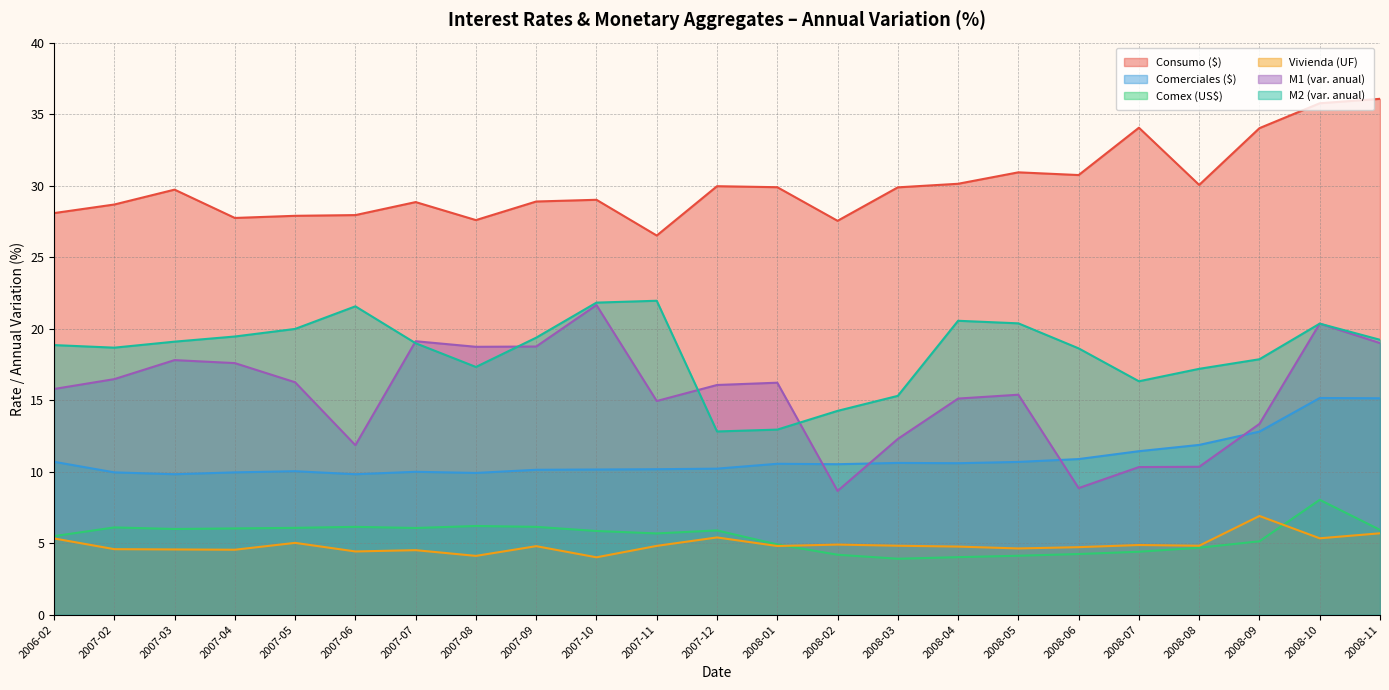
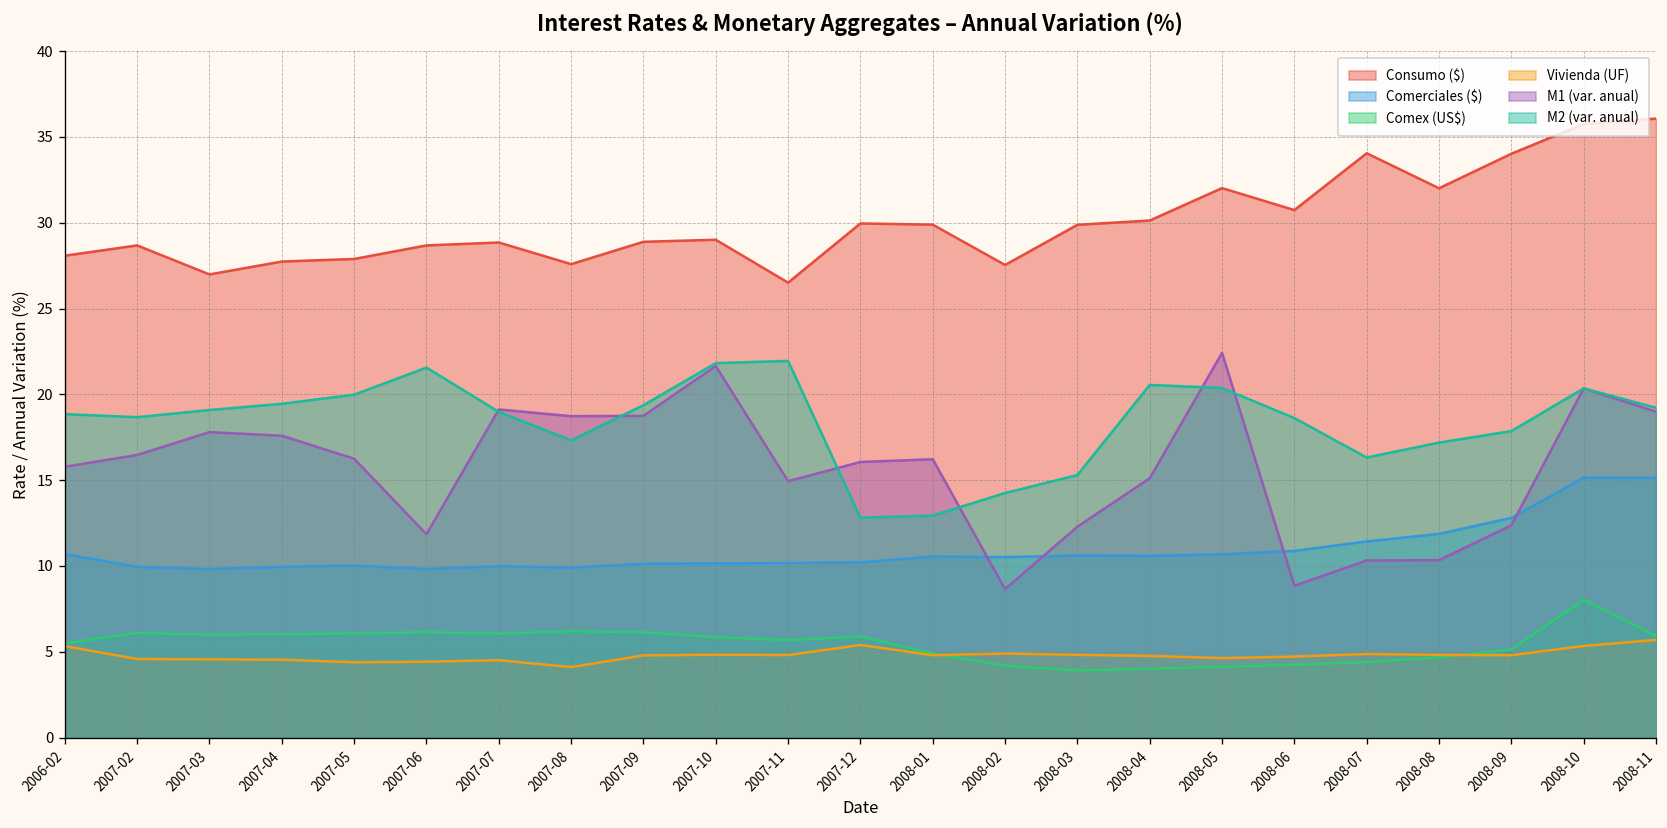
Consumo ($), 2007-03: 29.7 -> 27.0
Vivienda (UF), 2007-05: 5.0 -> 4.4
Consumo ($), 2007-06: 27.9 -> 28.7
Vivienda (UF), 2007-10: 4.0 -> 4.8
Consumo ($), 2008-05: 30.9 -> 32.0
M1 (var. anual), 2008-05: 15.4 -> 22.4
Consumo ($), 2008-08: 30.1 -> 32.0
Vivienda (UF), 2008-09: 6.9 -> 4.8
M1 (var. anual), 2008-09: 13.3 -> 12.4
